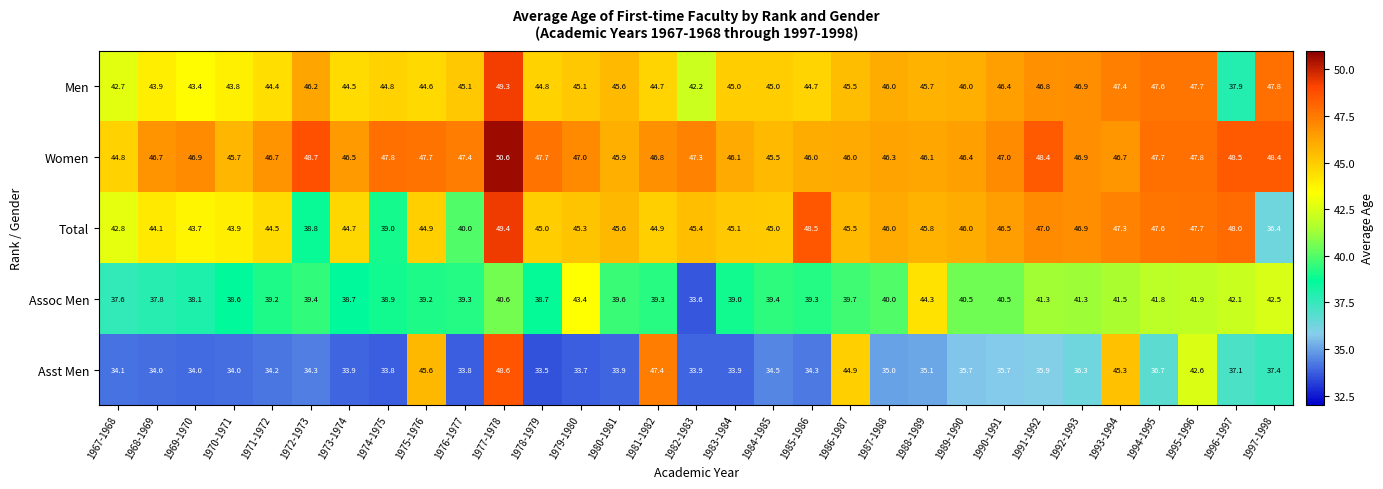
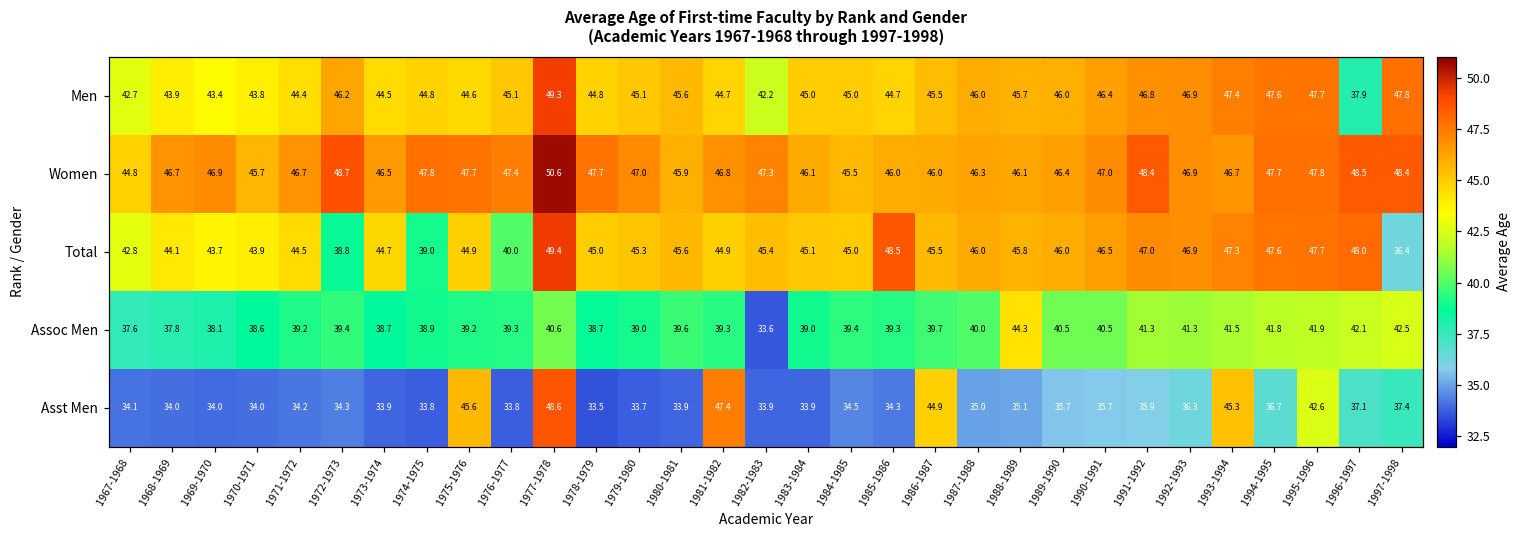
Assoc Men, 1979-1980: 43.4 -> 39.0
